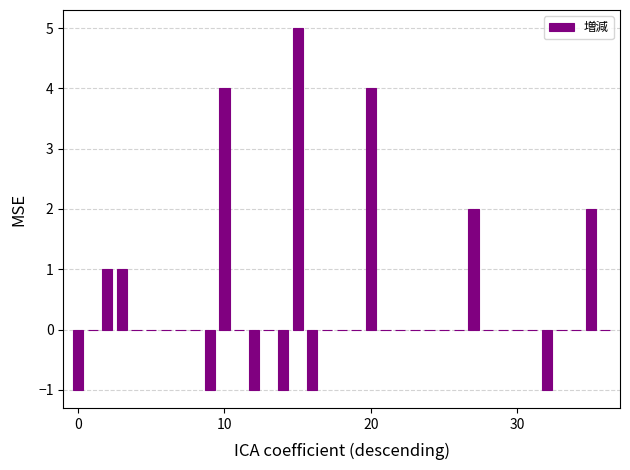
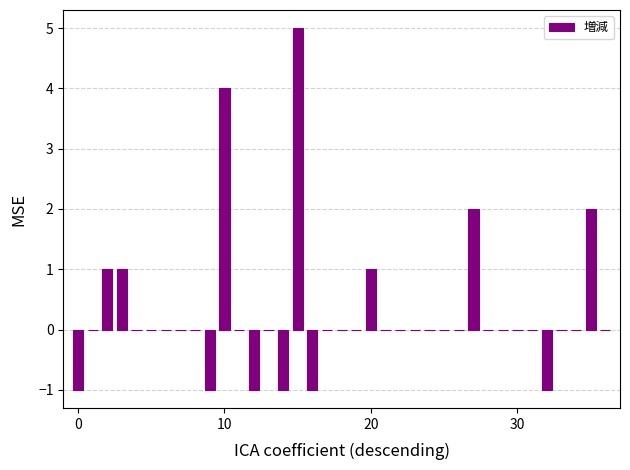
20: 4 -> 1
